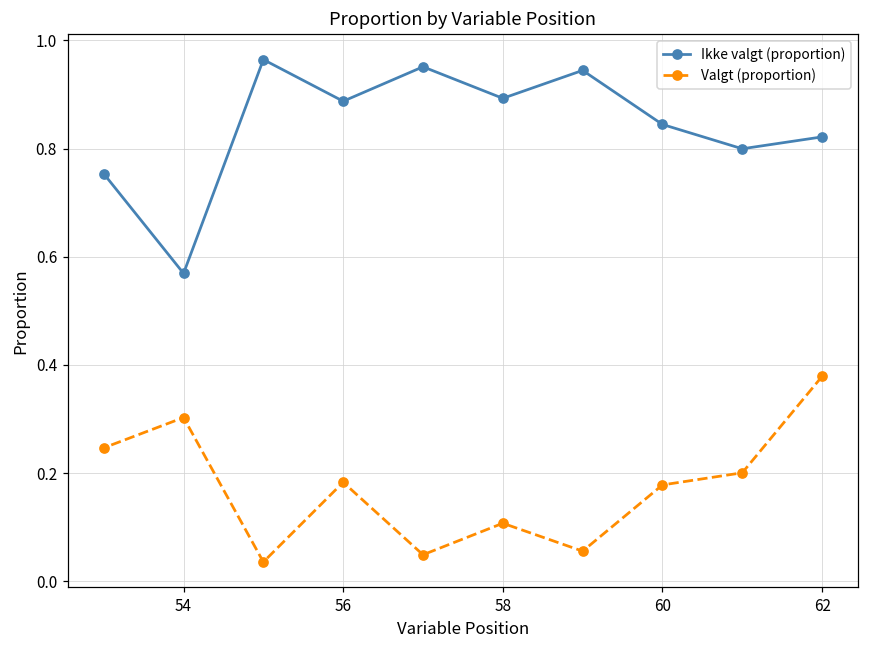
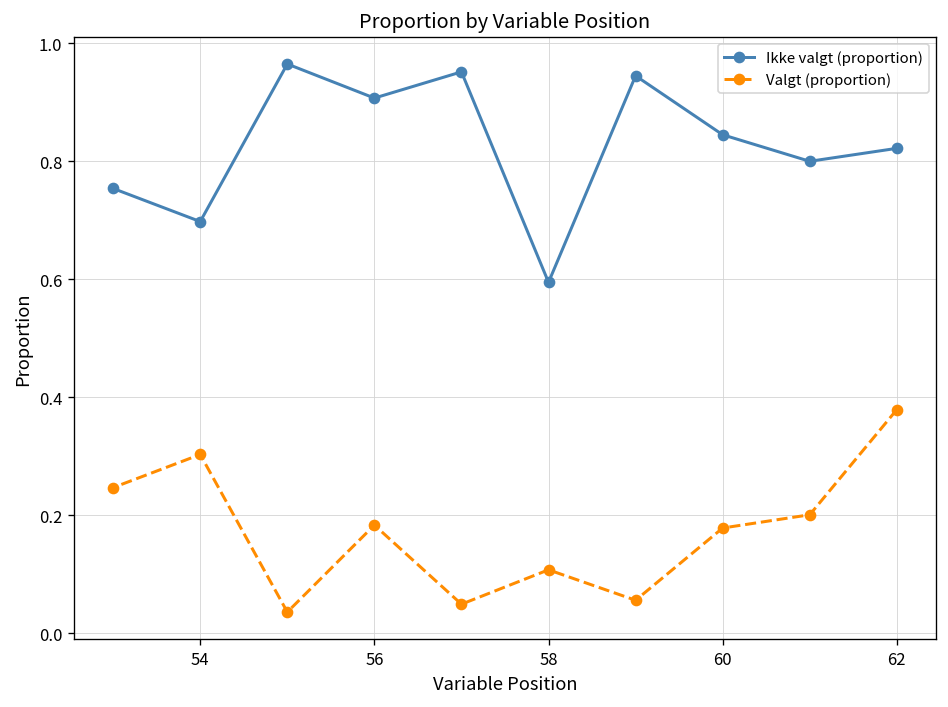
Ikke valgt (proportion), 54: 0.57 -> 0.70
Ikke valgt (proportion), 56: 0.89 -> 0.91
Ikke valgt (proportion), 58: 0.89 -> 0.59
